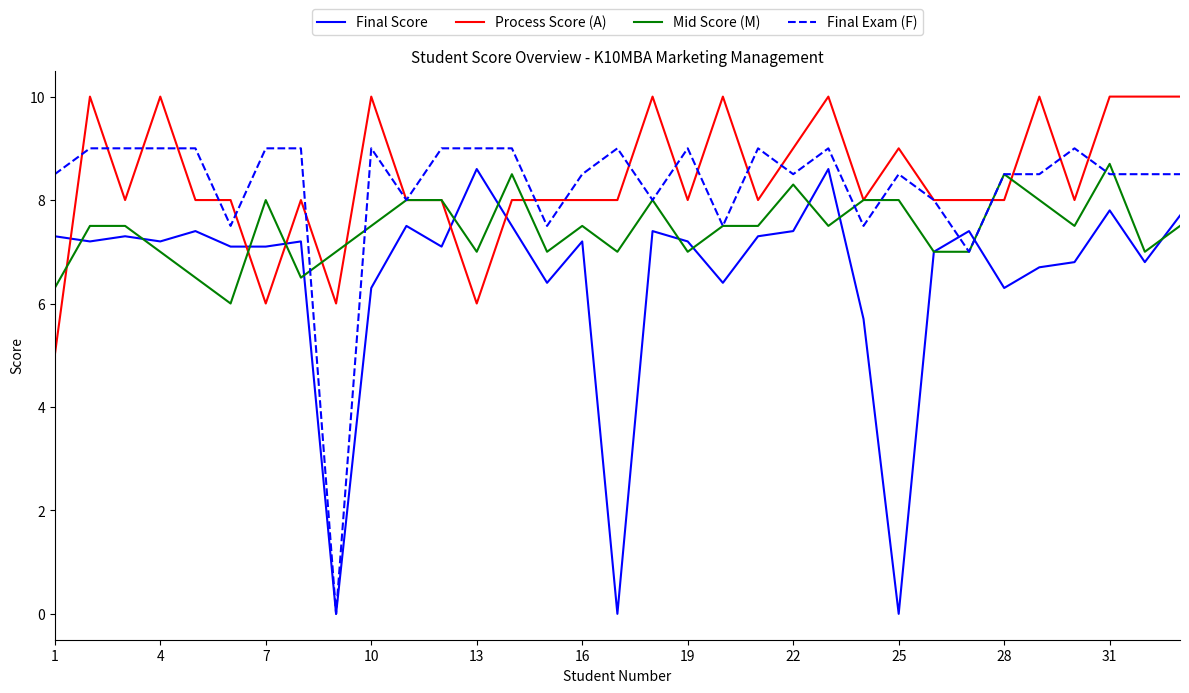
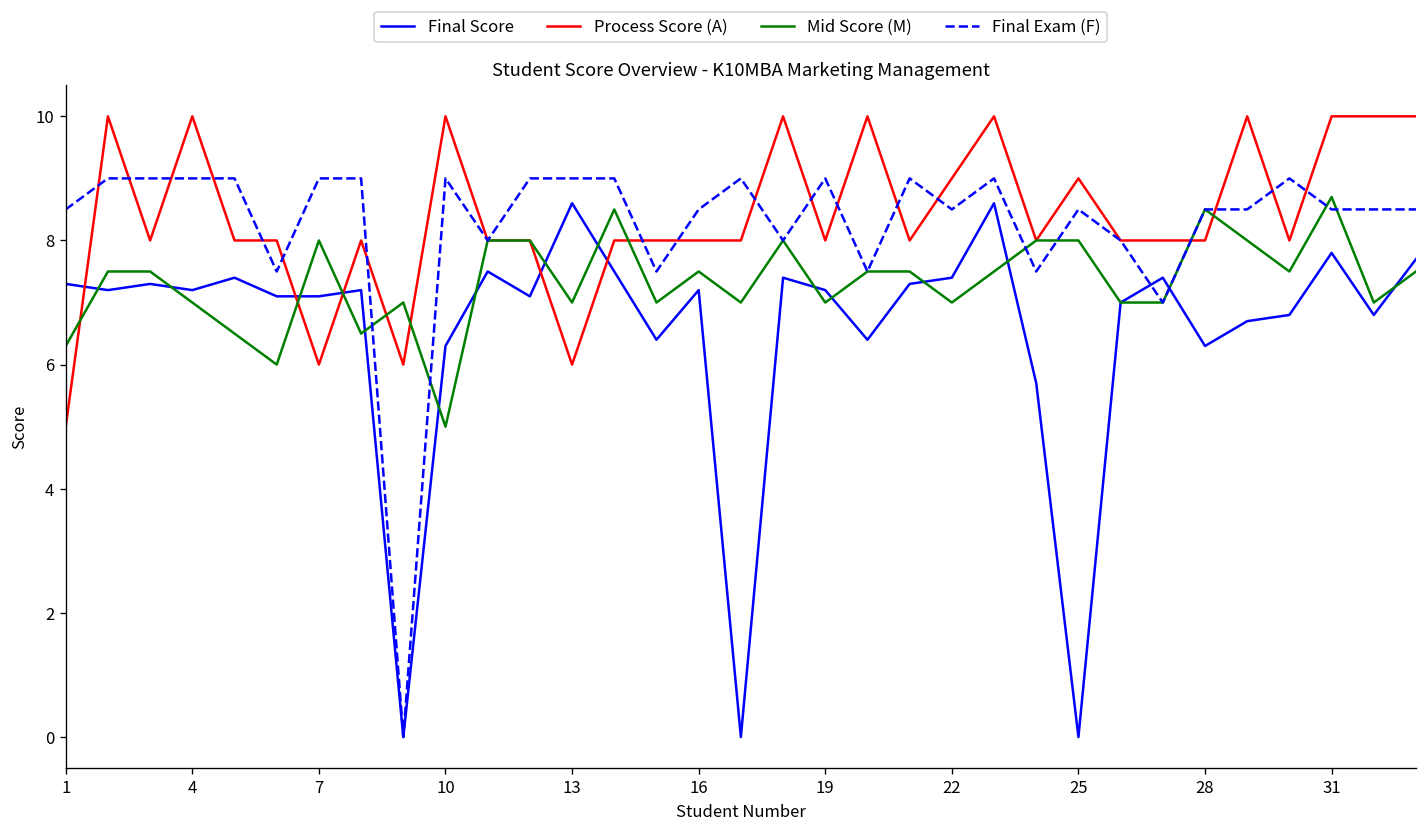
Mid Score (M), 10: 7.5 -> 5.0
Mid Score (M), 22: 8.3 -> 7.0
